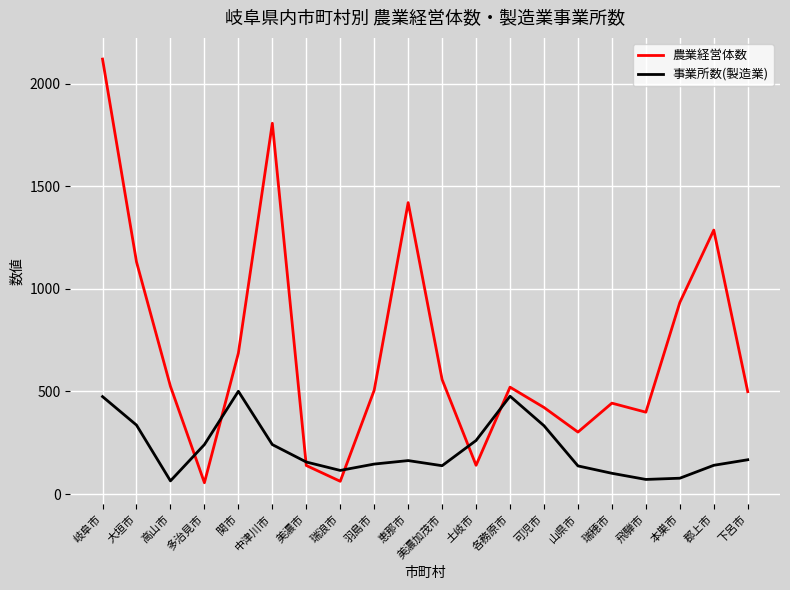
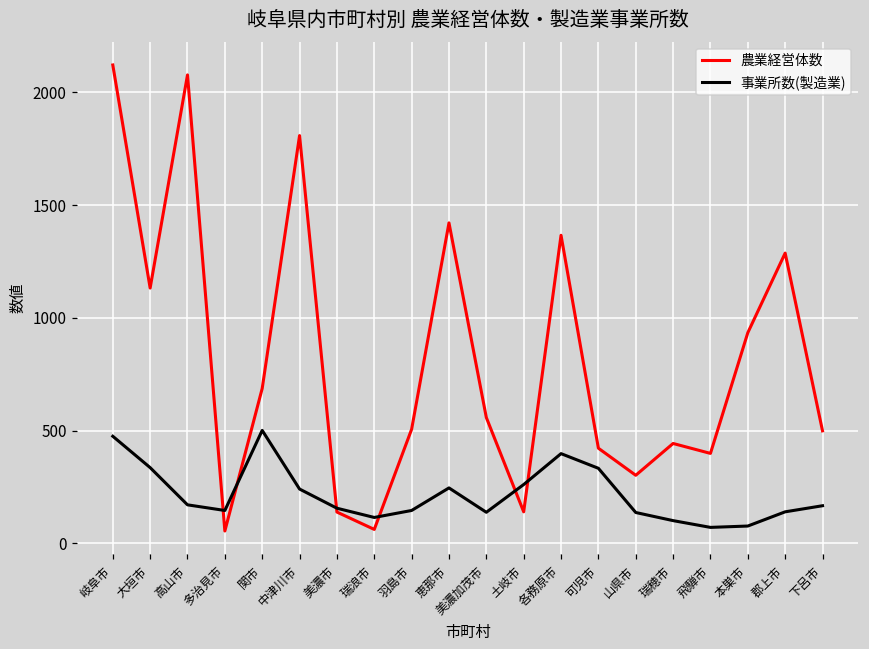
農業経営体数, 高山市: 530 -> 2080
事業所数(製造業), 高山市: 60 -> 170
事業所数(製造業), 多治見市: 240 -> 150
事業所数(製造業), 恵那市: 160 -> 250
農業経営体数, 各務原市: 520 -> 1370
事業所数(製造業), 各務原市: 480 -> 400
